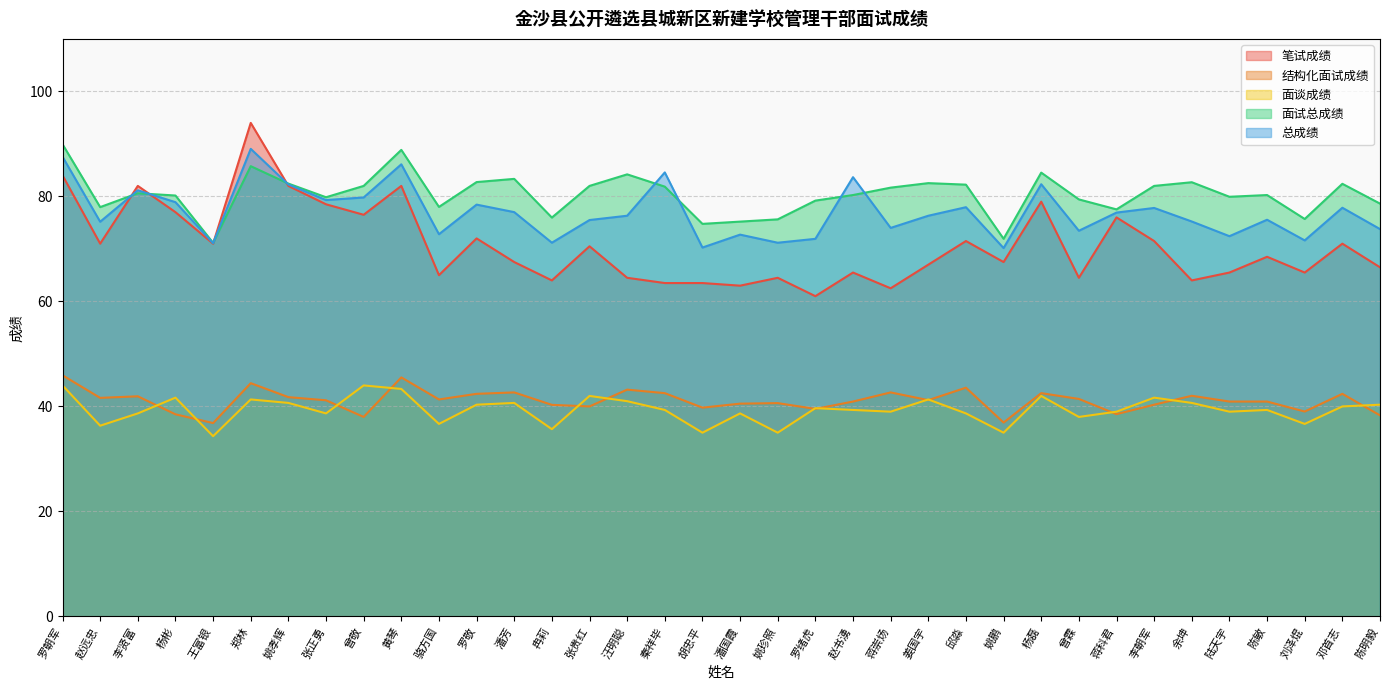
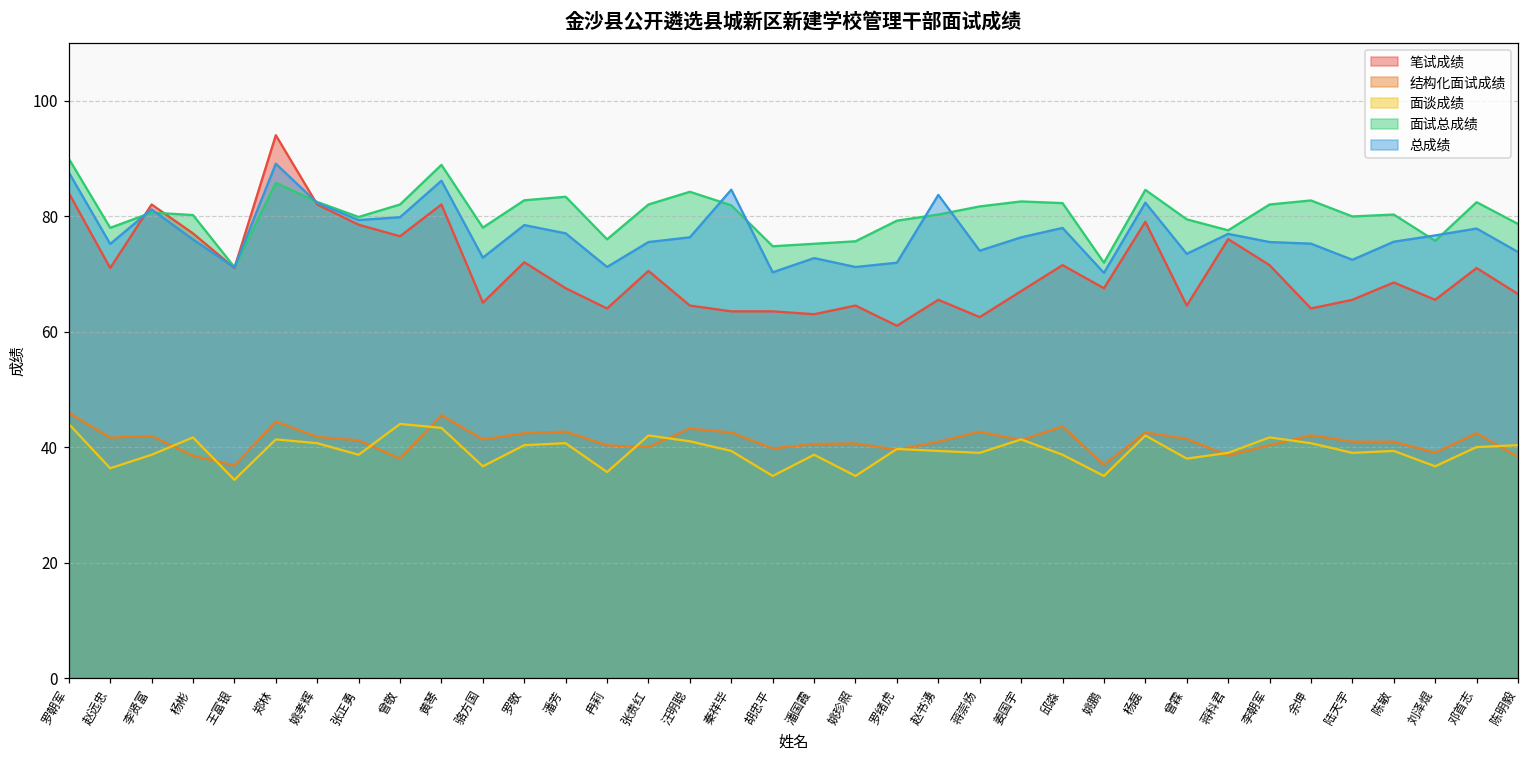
总成绩, 杨彬: 79 -> 76
总成绩, 李朝军: 78 -> 76
总成绩, 刘泽焜: 72 -> 77
